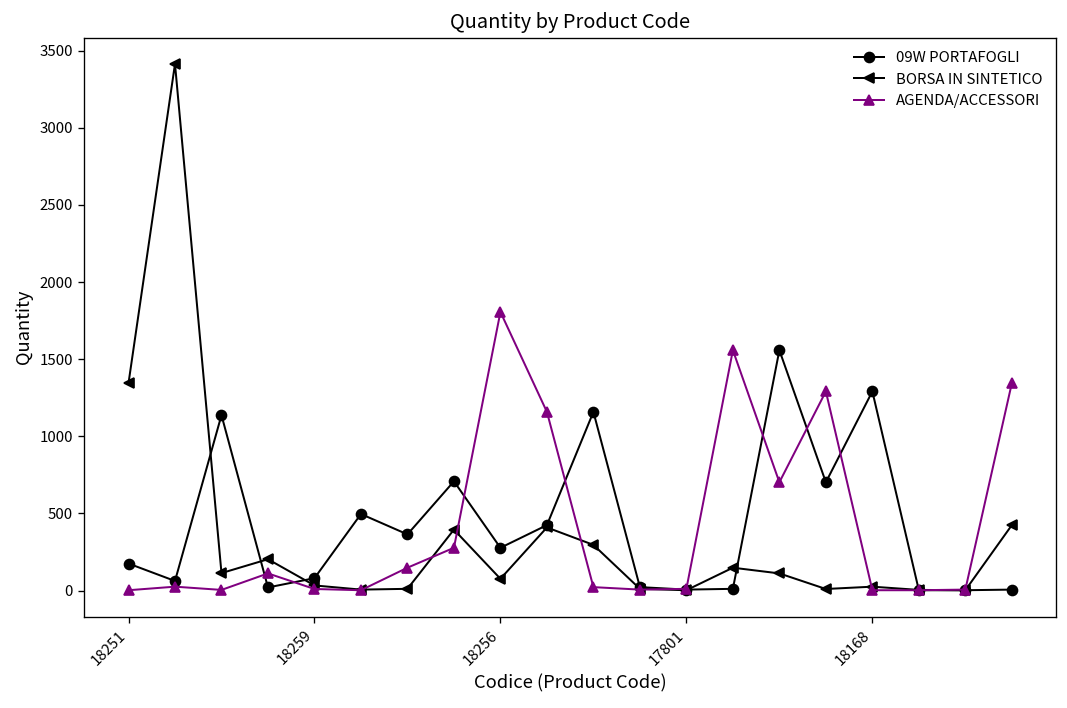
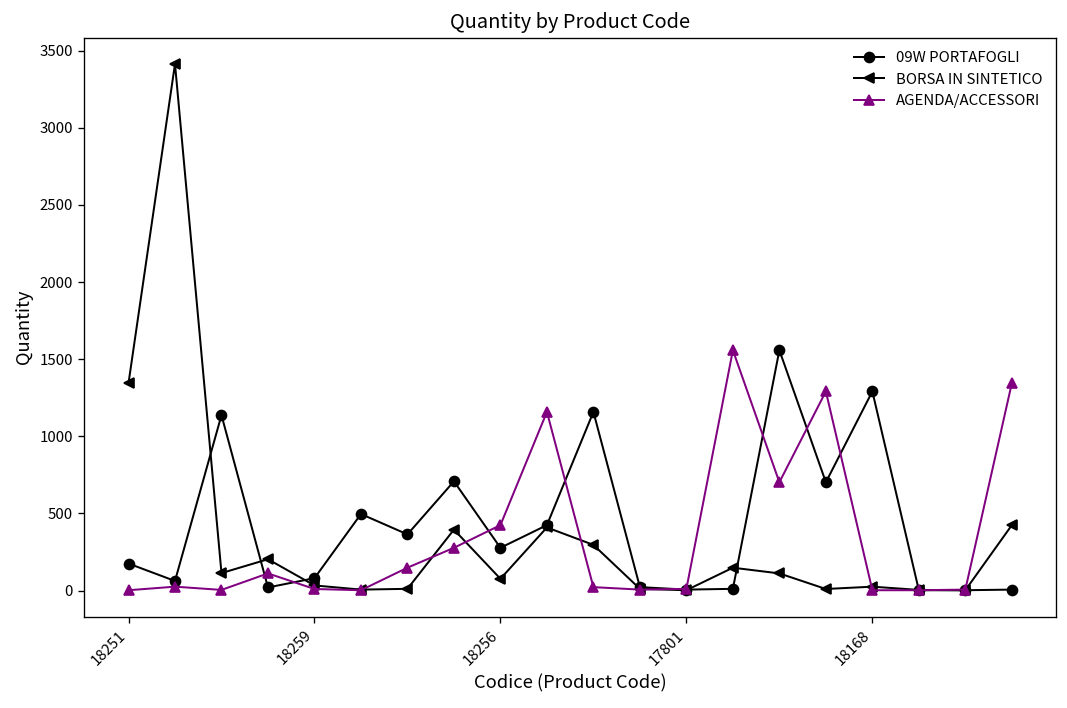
AGENDA/ACCESSORI, 18256: 1810 -> 420
